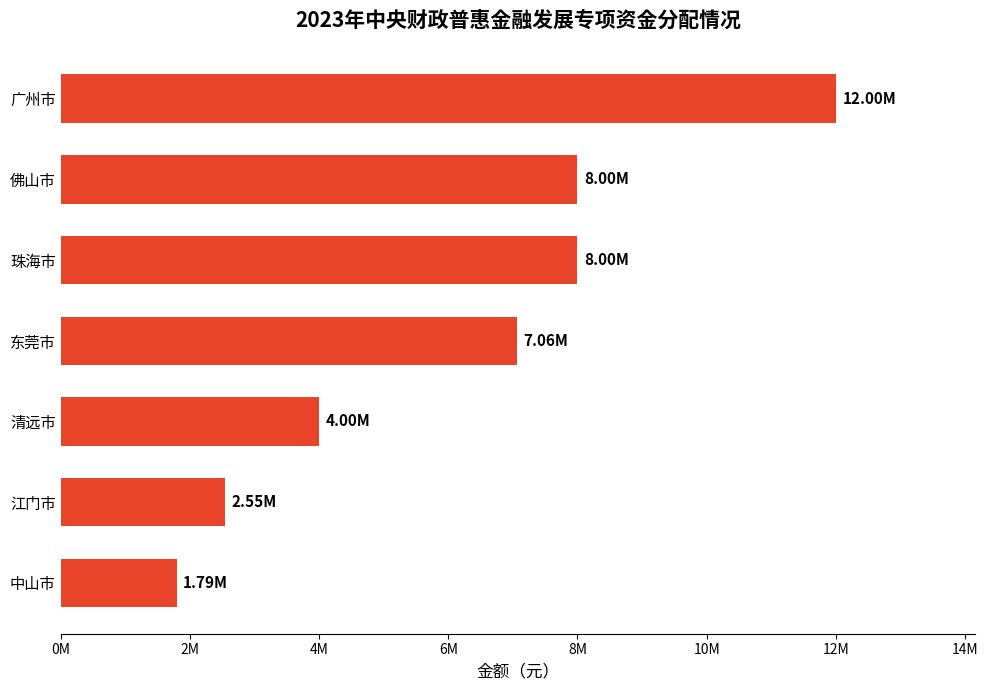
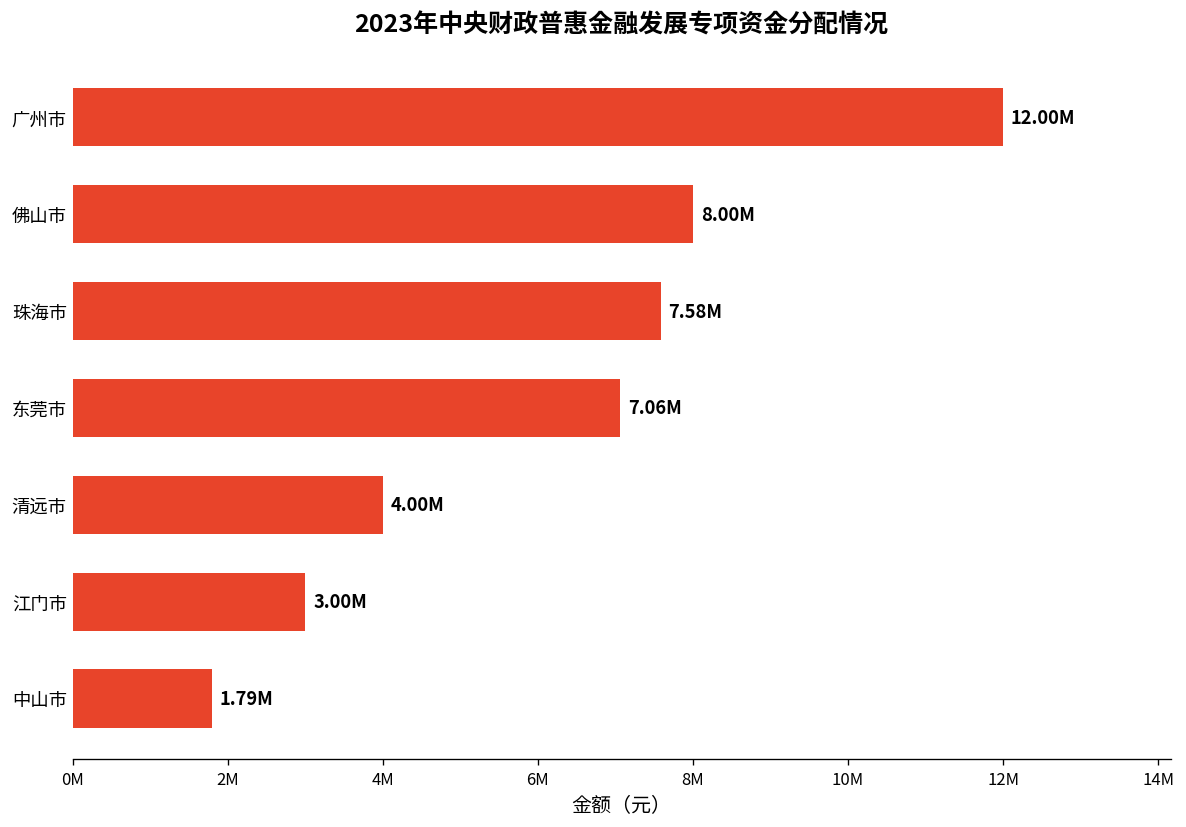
珠海市: 8.00M -> 7.58M
江门市: 2.55M -> 3.00M
